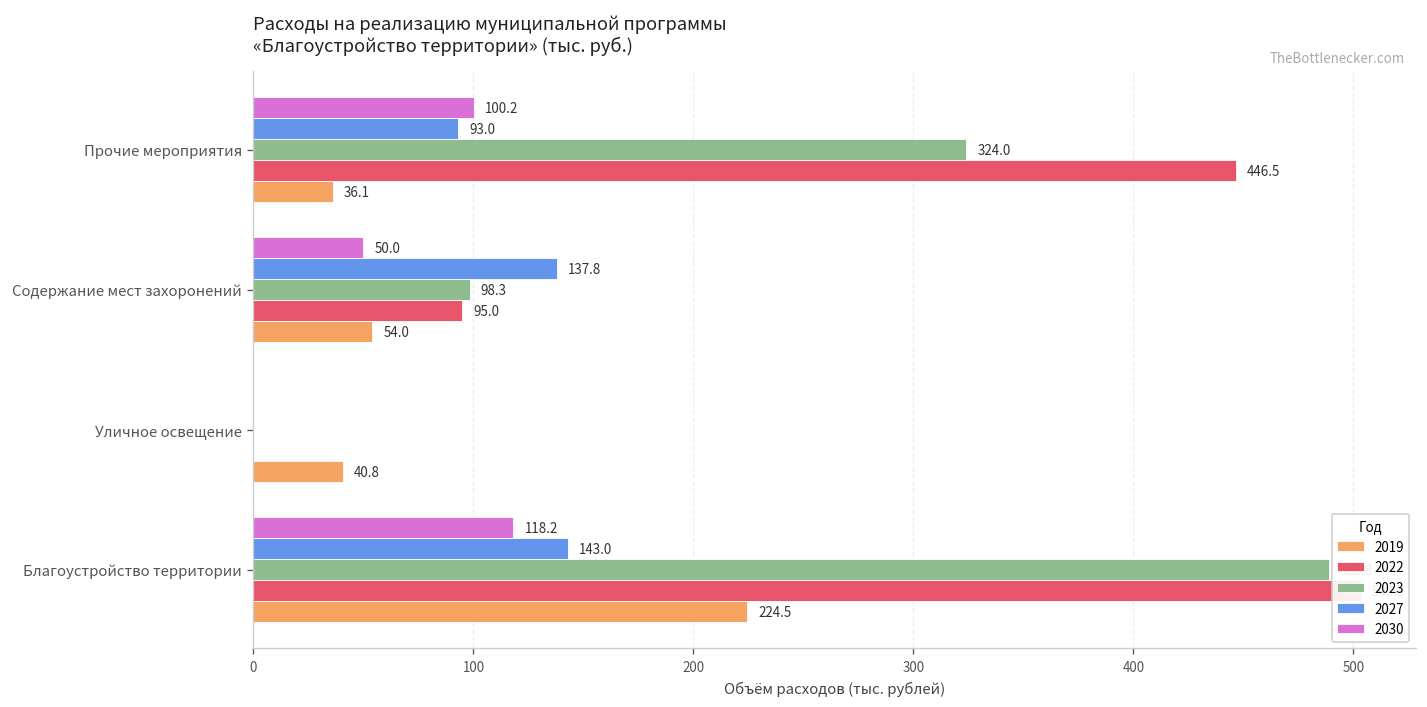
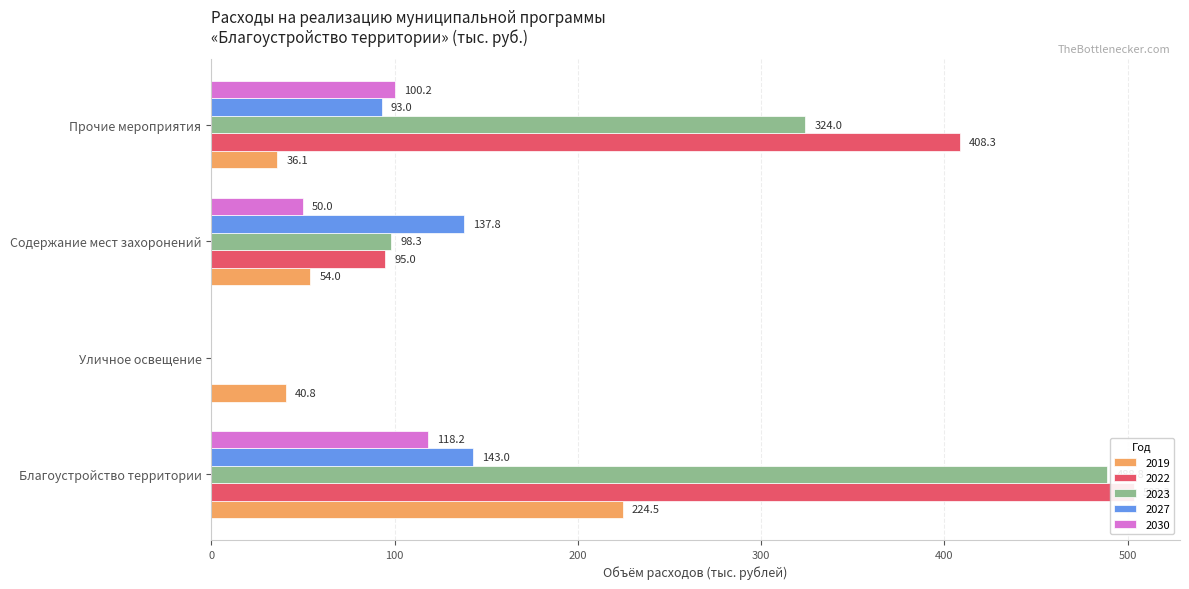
2022, Прочие мероприятия: 446.5 -> 408.3
